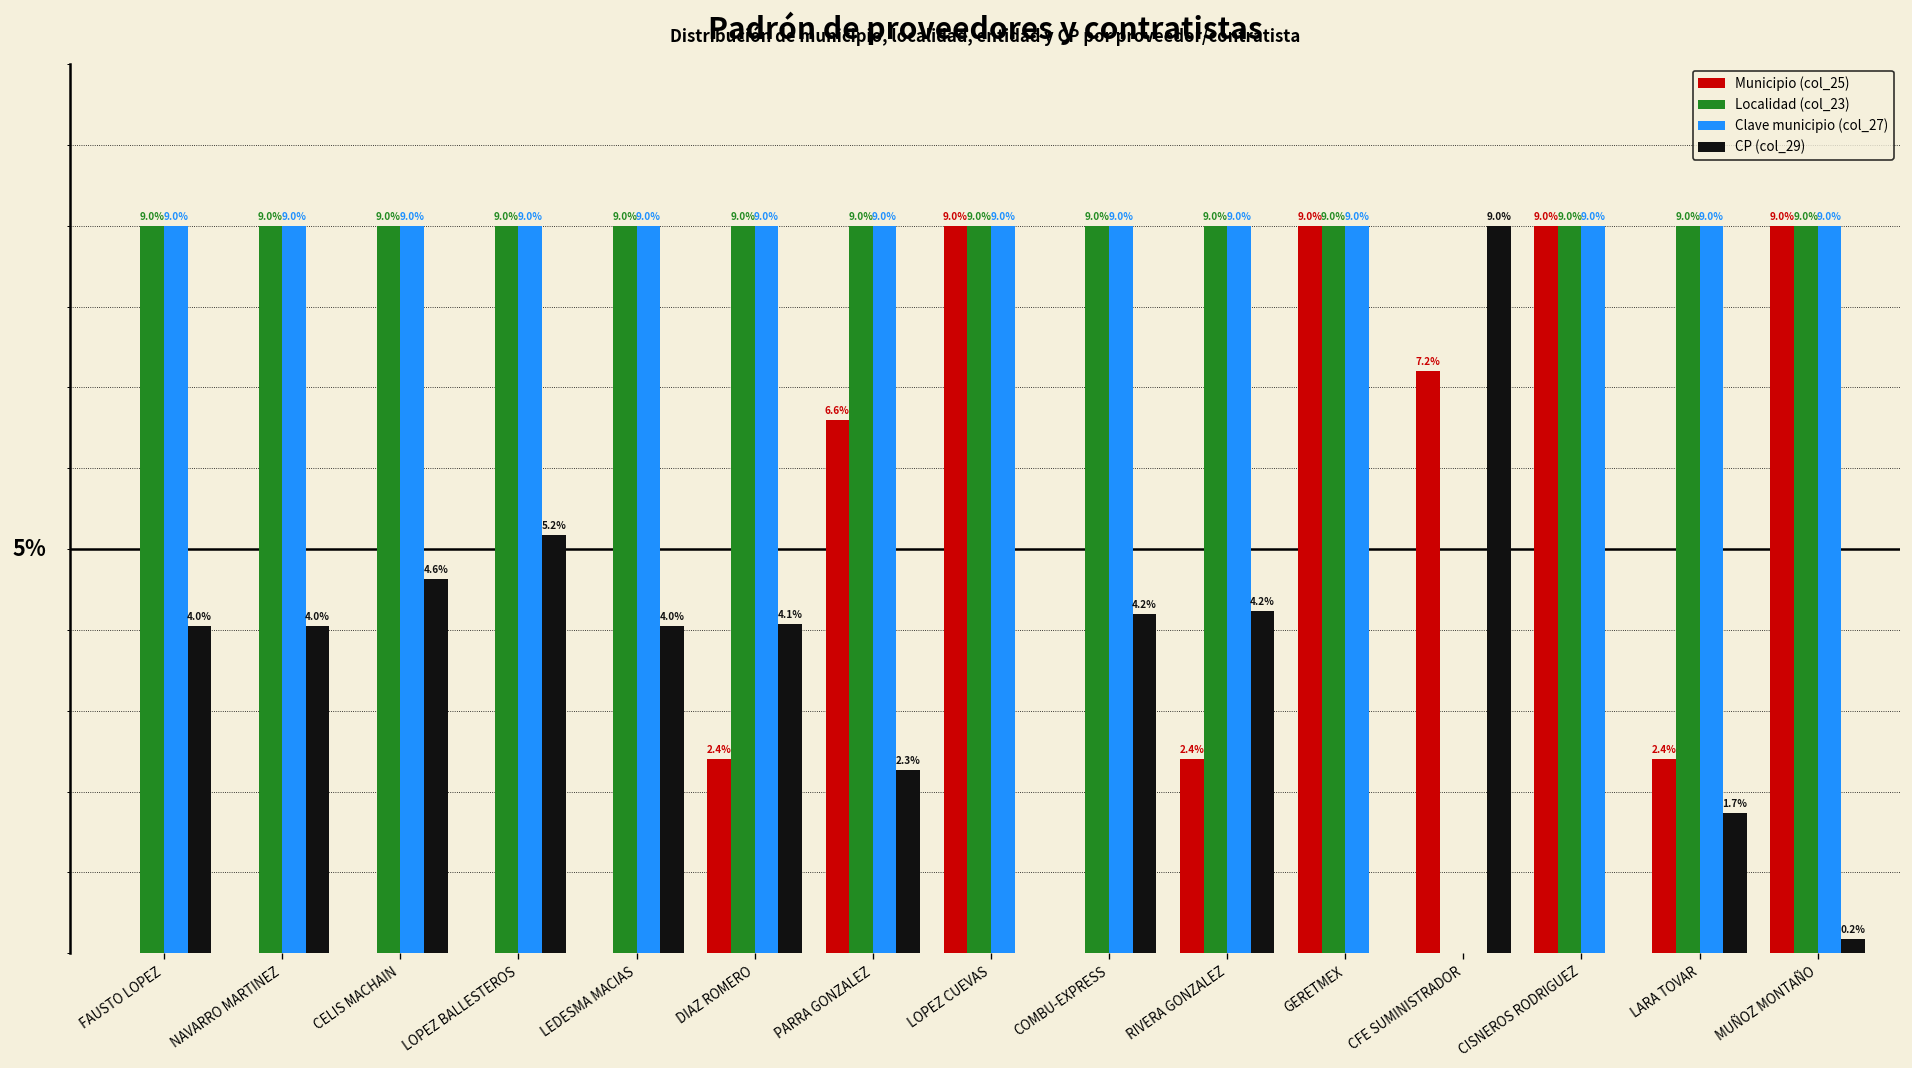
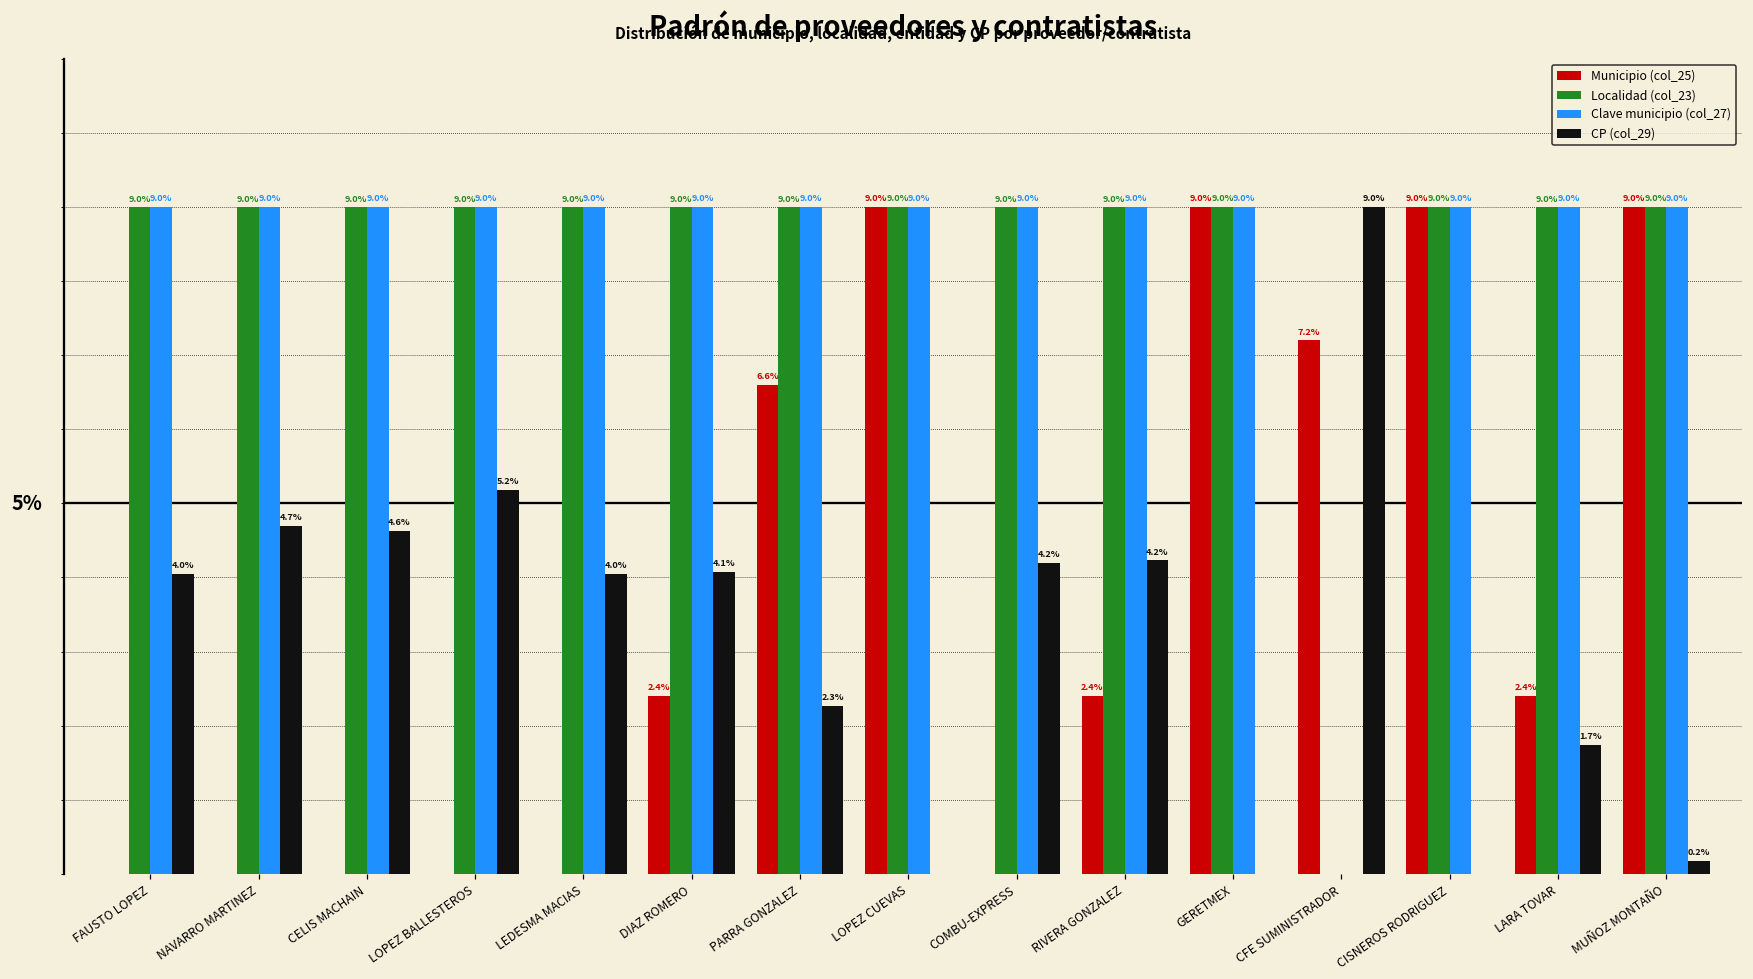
CP (col_29), NAVARRO MARTINEZ: 4.0% -> 4.7%
